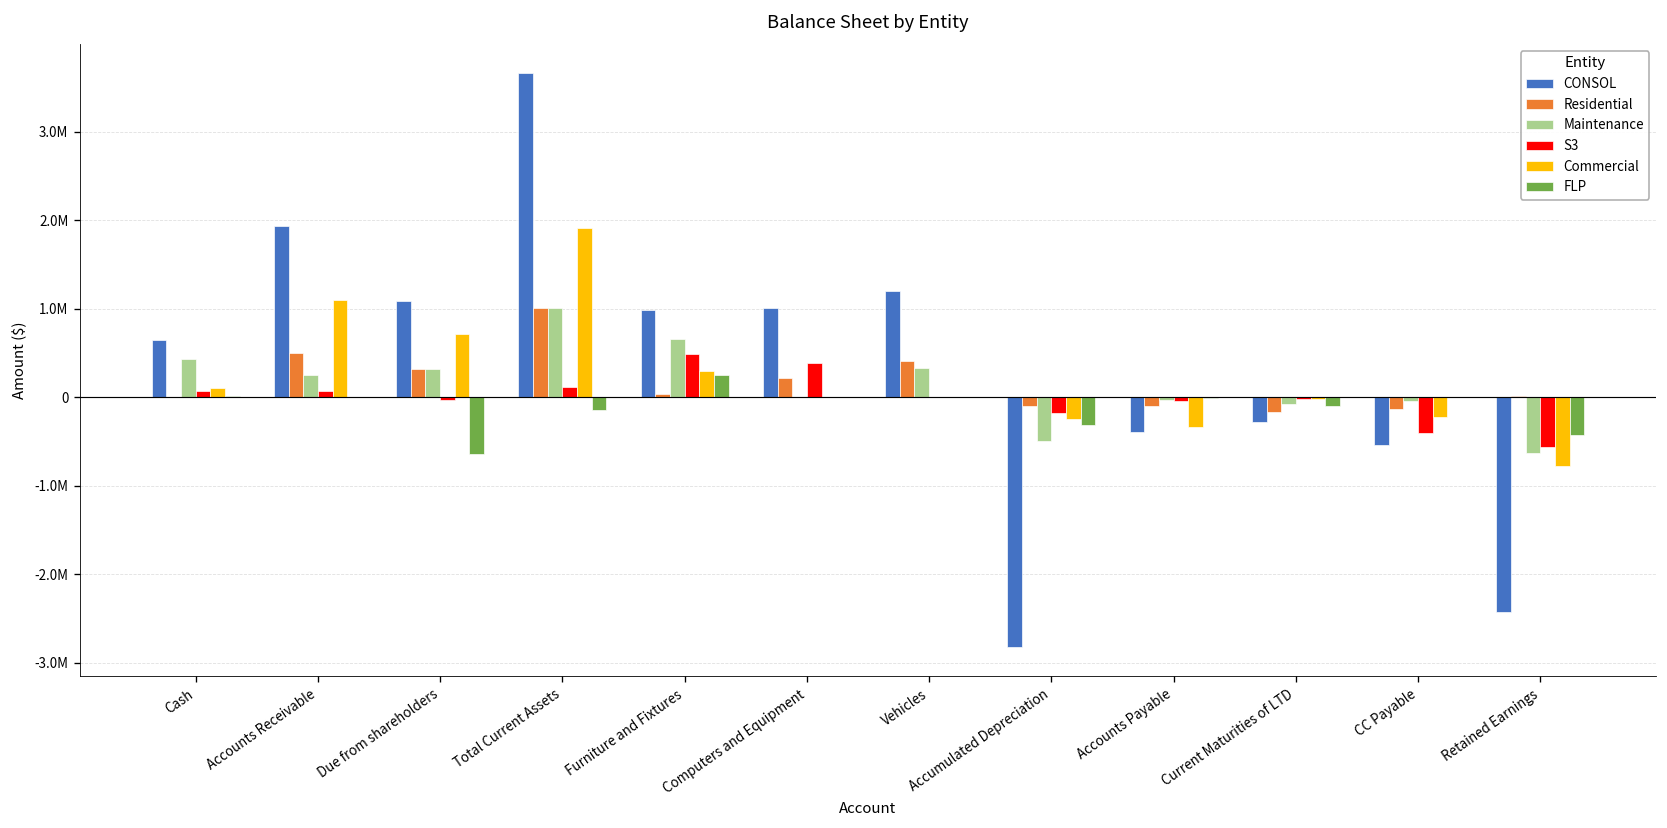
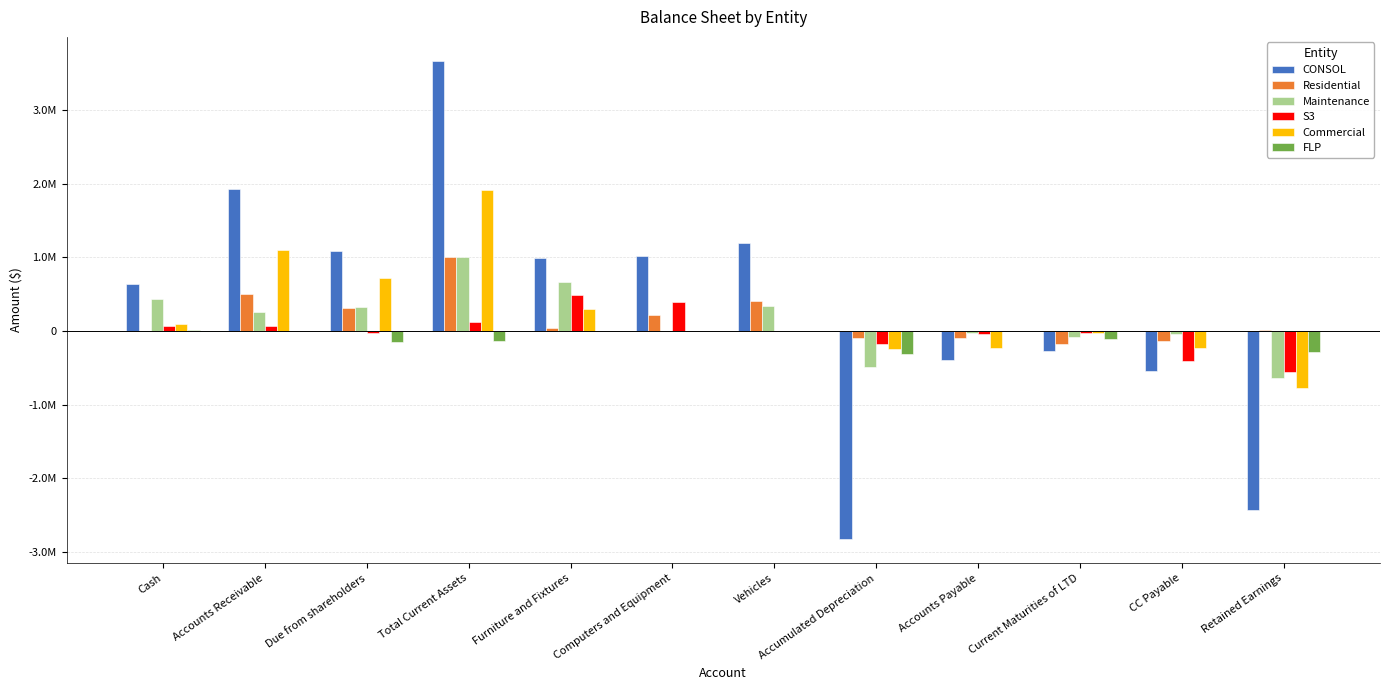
FLP, Due from shareholders: -600000 -> -100000
FLP, Furniture and Fixtures: 300000 -> 0
Commercial, Accounts Payable: -300000 -> -200000
FLP, Retained Earnings: -400000 -> -300000
